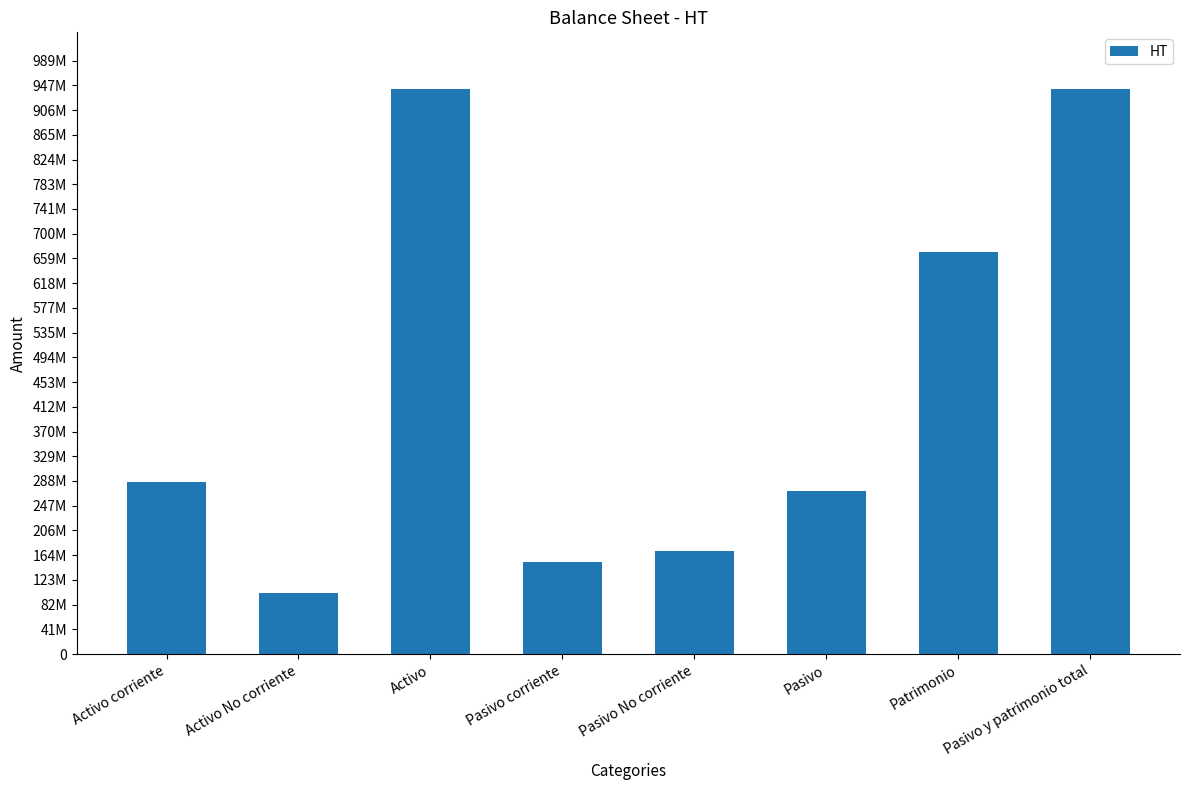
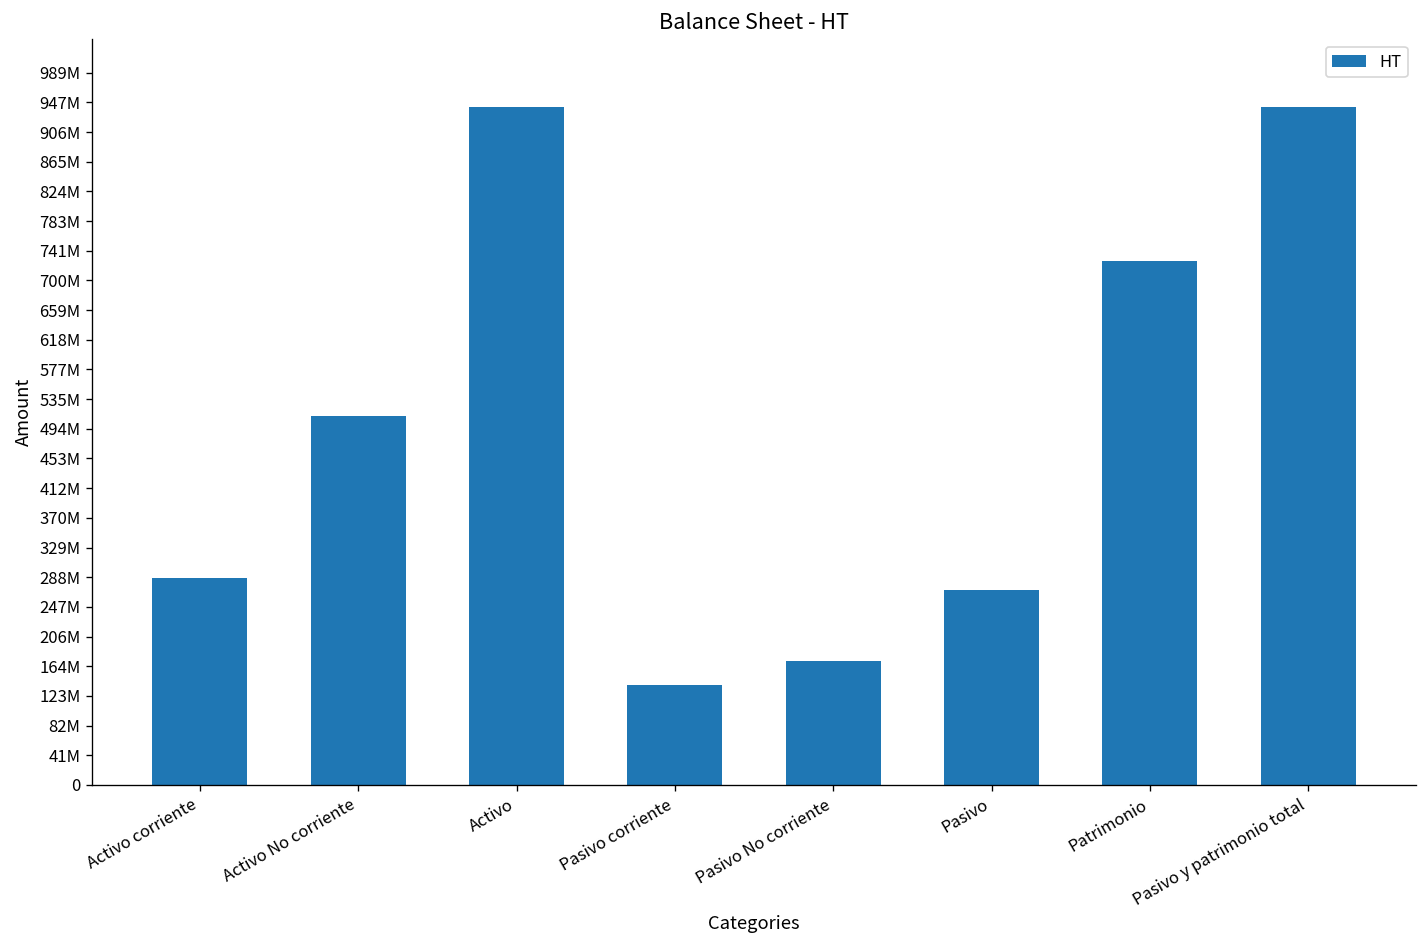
Activo No corriente: 100000000 -> 510000000
Pasivo corriente: 150000000 -> 140000000
Patrimonio: 670000000 -> 730000000
